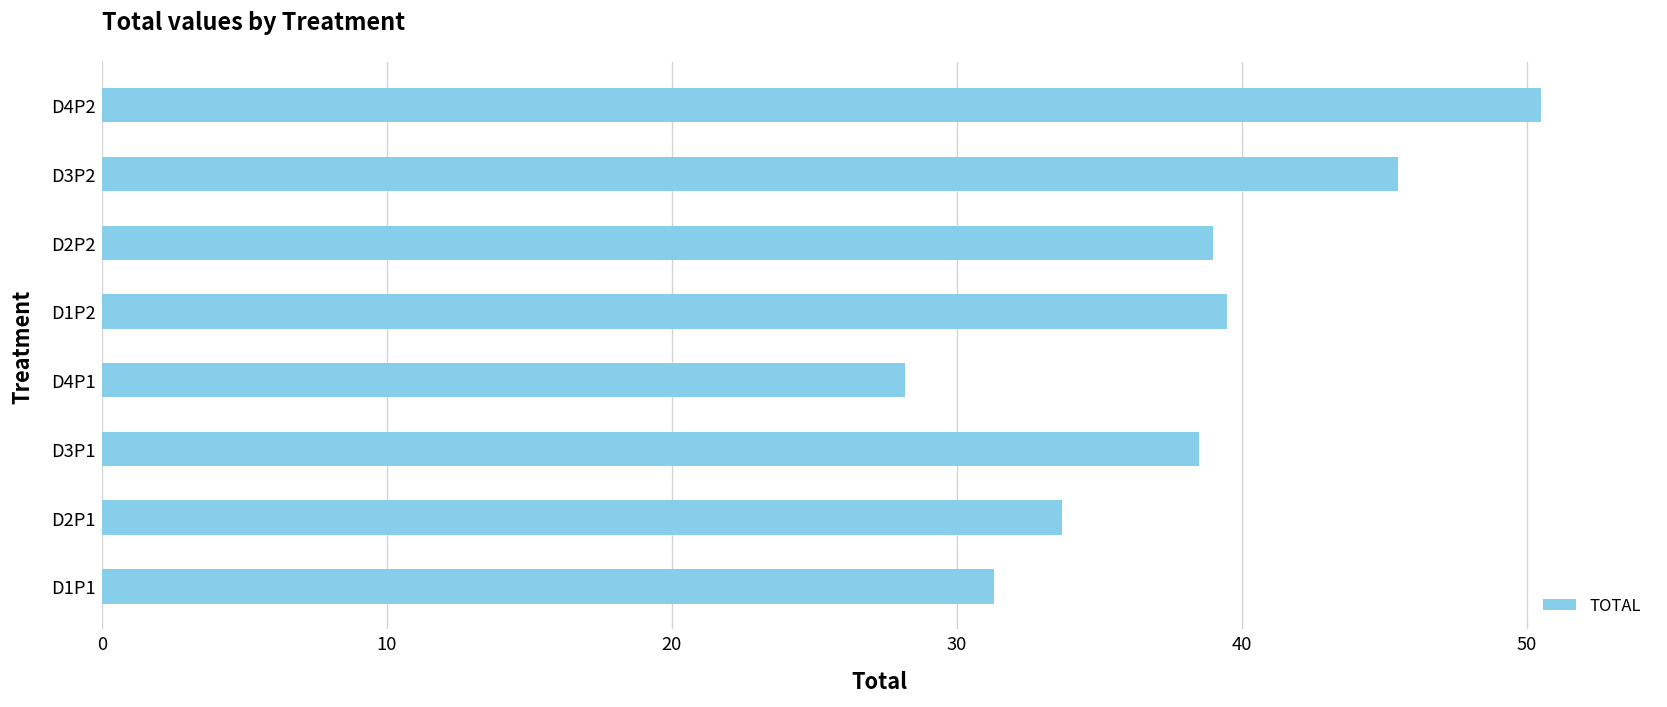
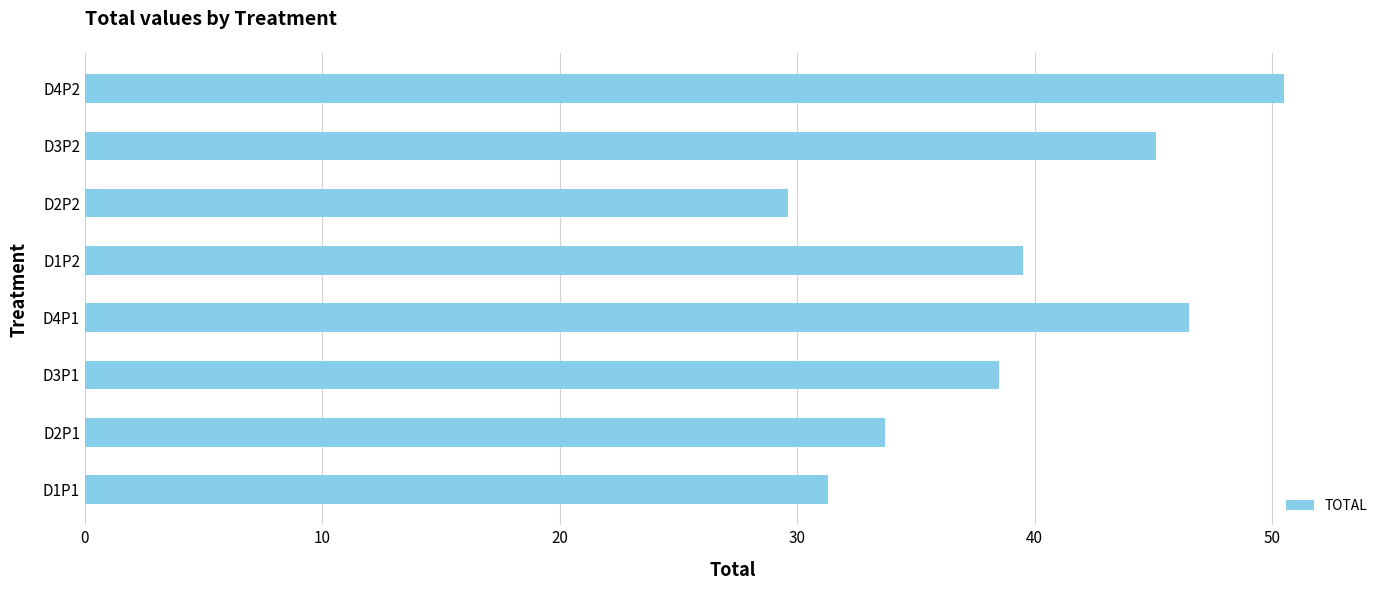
D3P2: 45.5 -> 45.1
D2P2: 39.0 -> 29.6
D4P1: 28.2 -> 46.5
